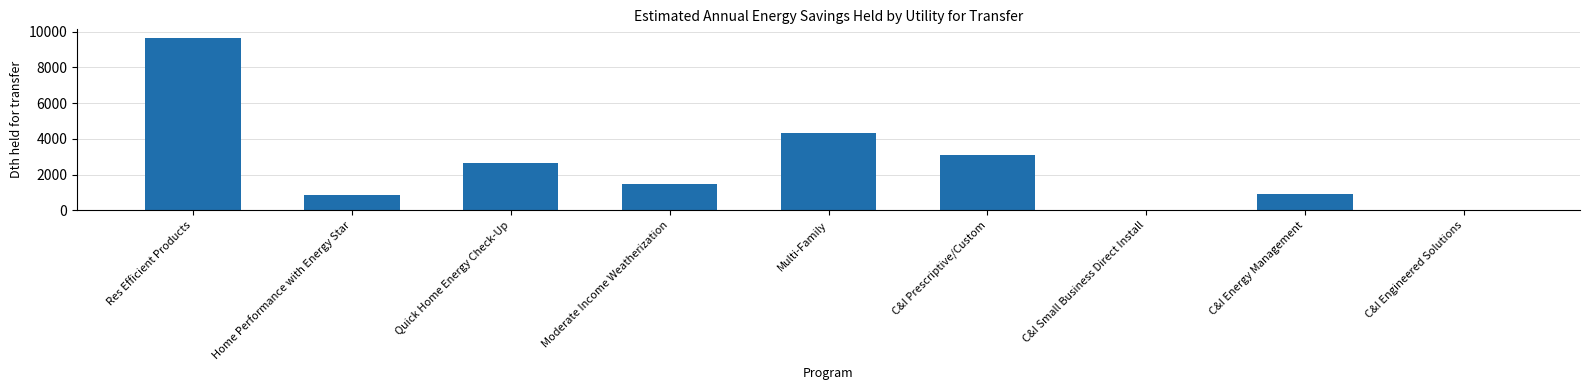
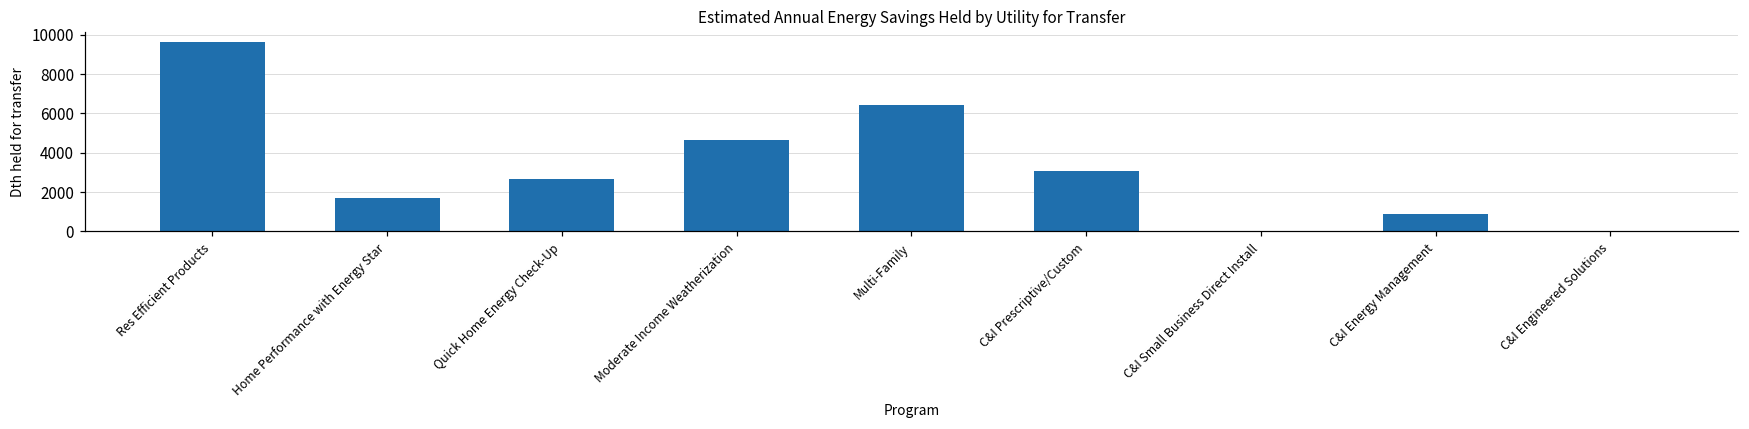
Home Performance with Energy Star: 900 -> 1700
Moderate Income Weatherization: 1500 -> 4700
Multi-Family: 4300 -> 6400
